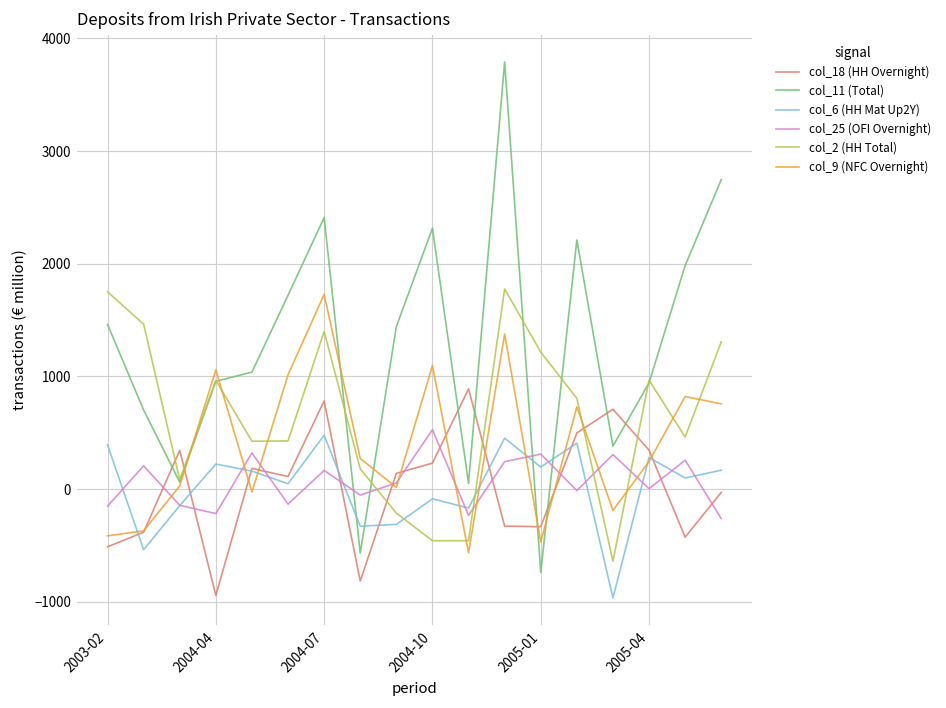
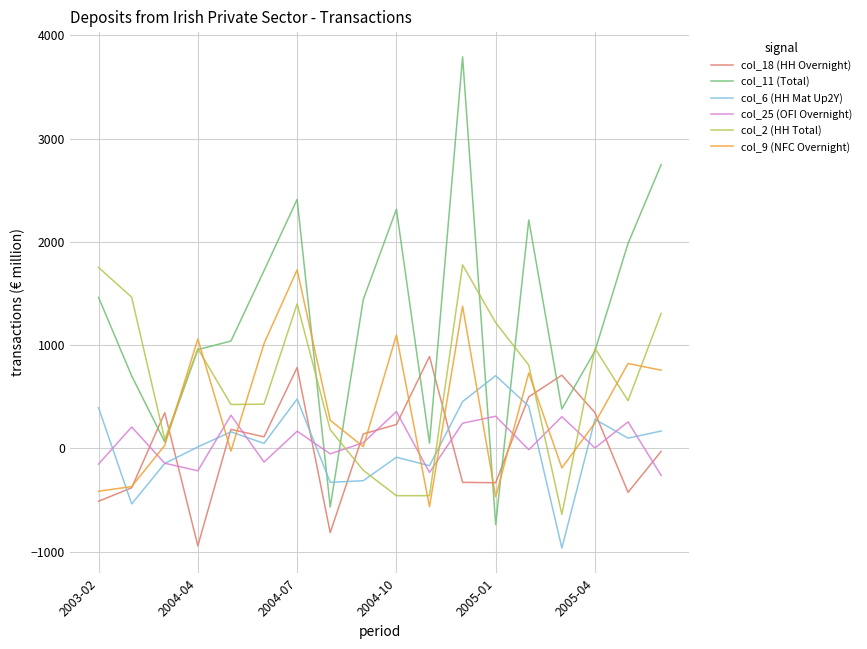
col_6 (HH Mat Up2Y), 2004-04: 200 -> 0
col_25 (OFI Overnight), 2004-10: 500 -> 400
col_6 (HH Mat Up2Y), 2005-01: 200 -> 700
